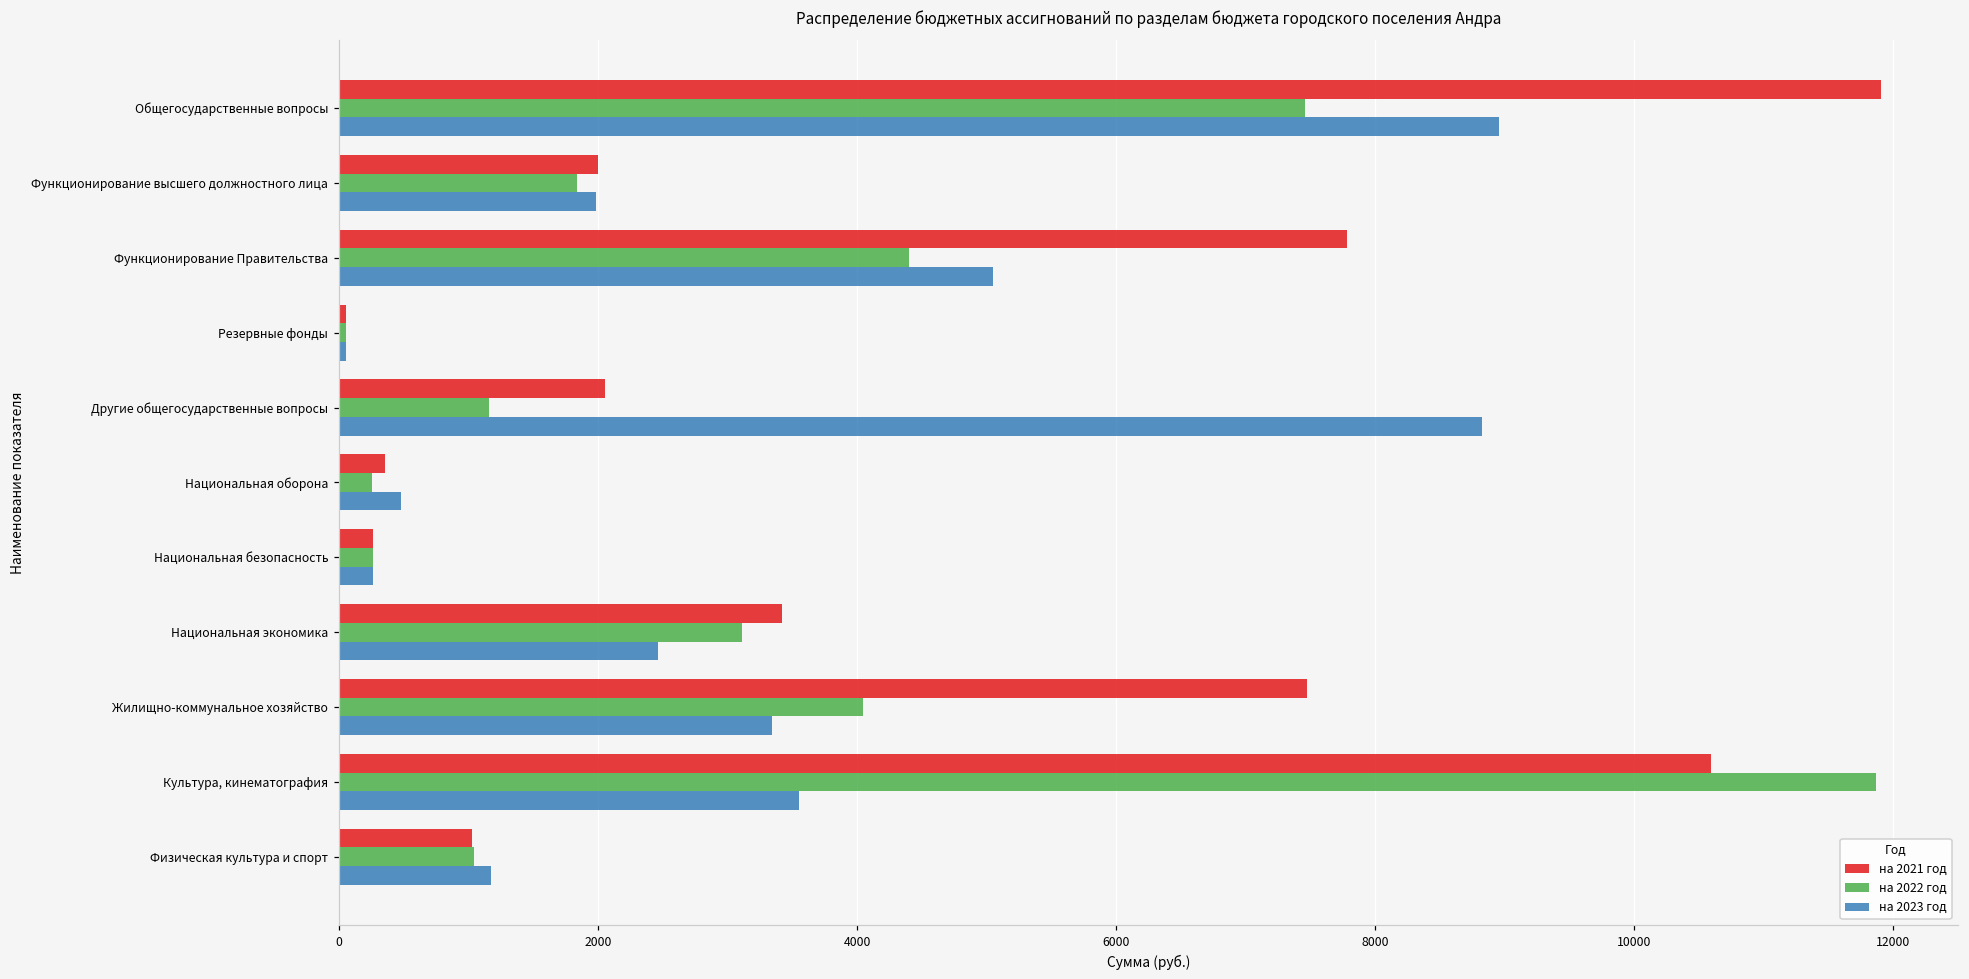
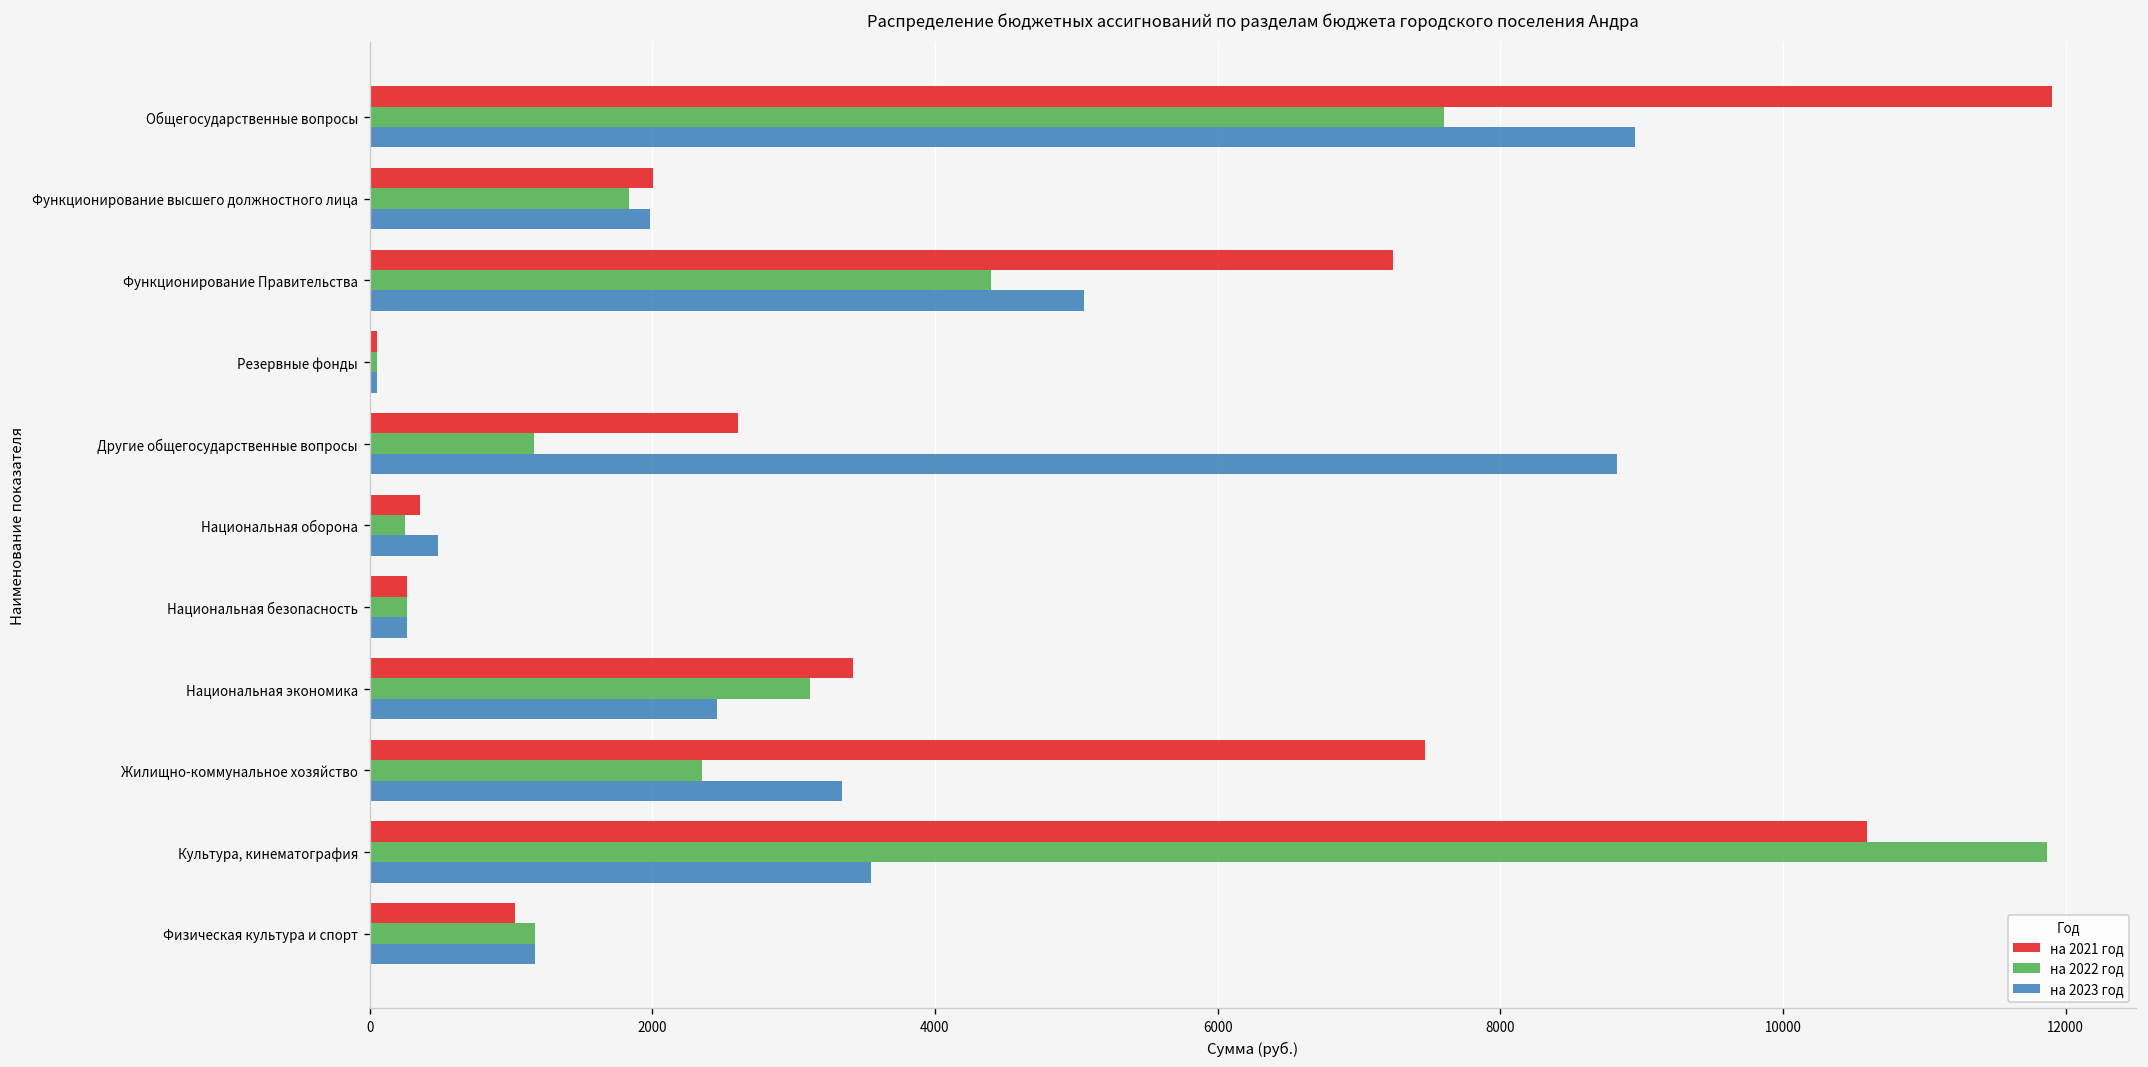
на 2022 год, Общегосударственные вопросы: 7460 -> 7600
на 2021 год, Функционирование Правительства: 7780 -> 7240
на 2021 год, Другие общегосударственные вопросы: 2060 -> 2610
на 2022 год, Жилищно-коммунальное хозяйство: 4040 -> 2350
на 2022 год, Физическая культура и спорт: 1040 -> 1170
